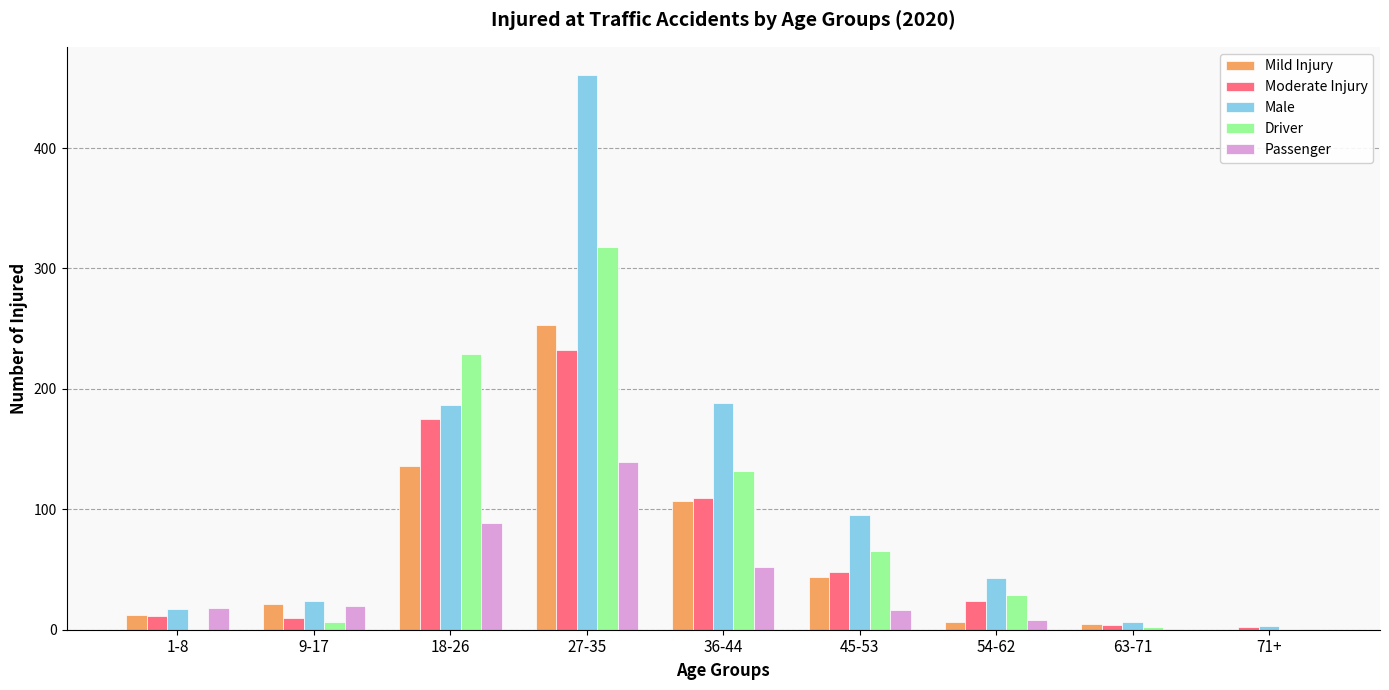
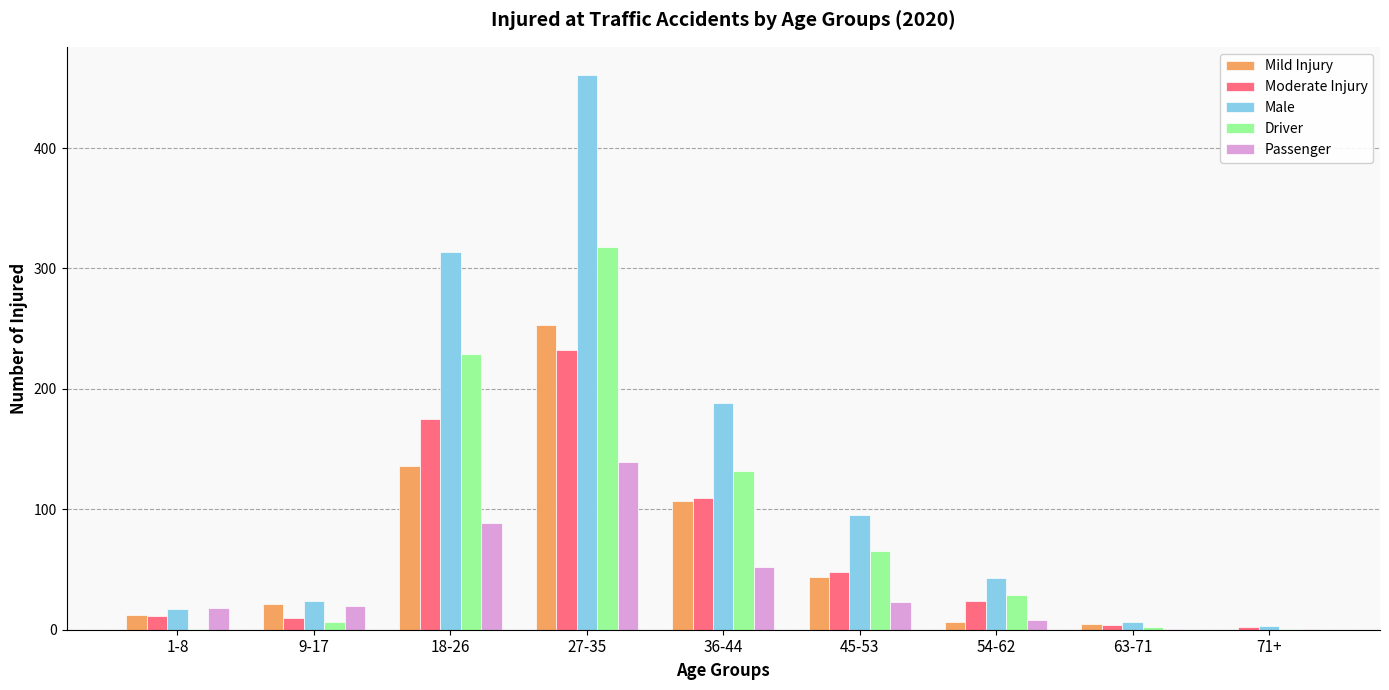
Male, 18-26: 187 -> 314
Passenger, 45-53: 16 -> 23
